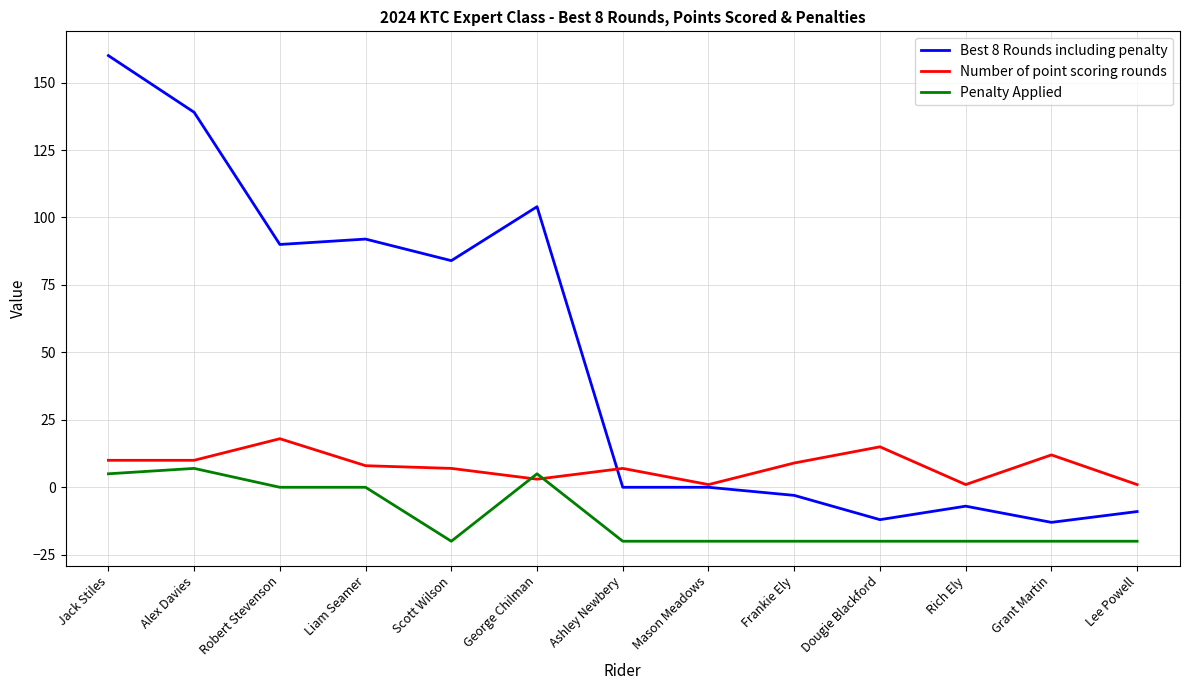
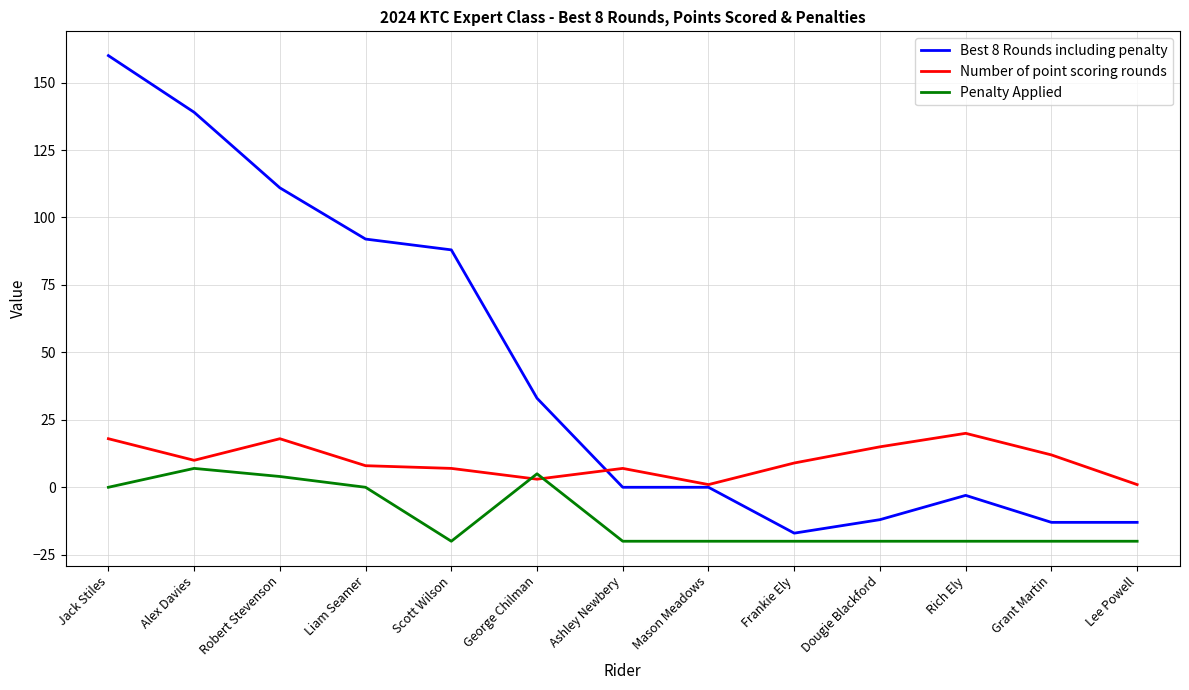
Number of point scoring rounds, Jack Stiles: 10 -> 18
Penalty Applied, Jack Stiles: 5 -> 0
Best 8 Rounds including penalty, Robert Stevenson: 90 -> 111
Penalty Applied, Robert Stevenson: 0 -> 4
Best 8 Rounds including penalty, Scott Wilson: 84 -> 88
Best 8 Rounds including penalty, George Chilman: 104 -> 33
Best 8 Rounds including penalty, Frankie Ely: -3 -> -17
Best 8 Rounds including penalty, Rich Ely: -7 -> -3
Number of point scoring rounds, Rich Ely: 1 -> 20
Best 8 Rounds including penalty, Lee Powell: -9 -> -13
